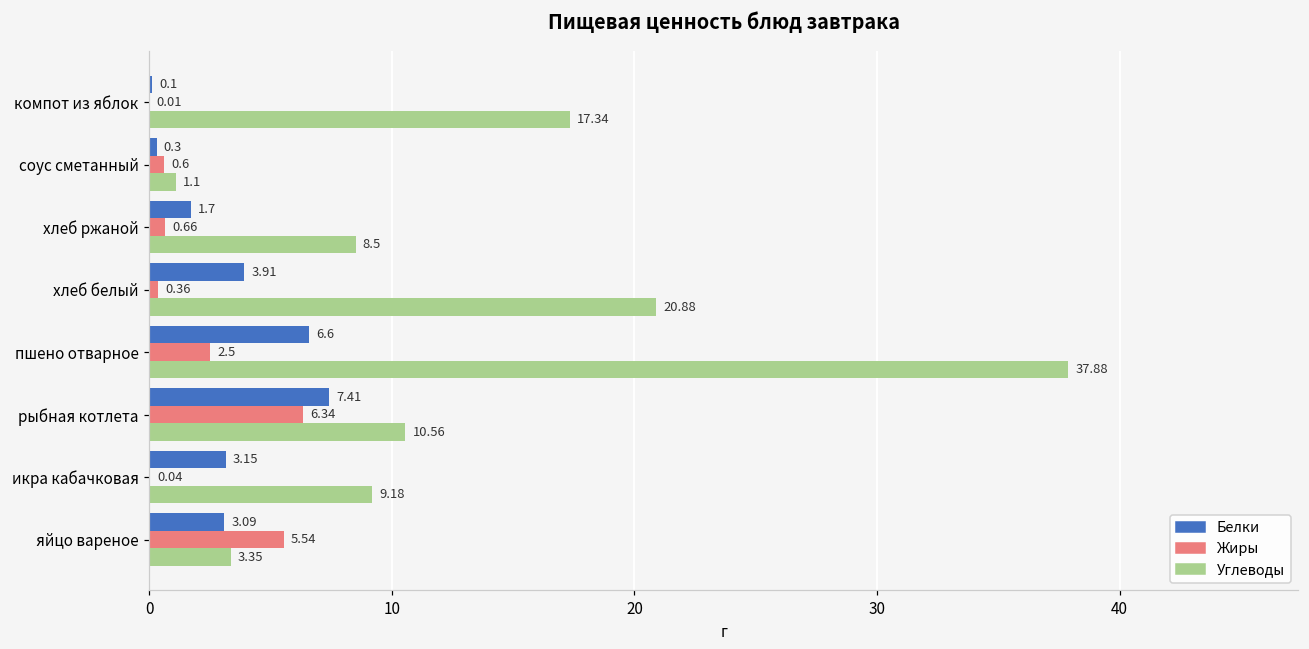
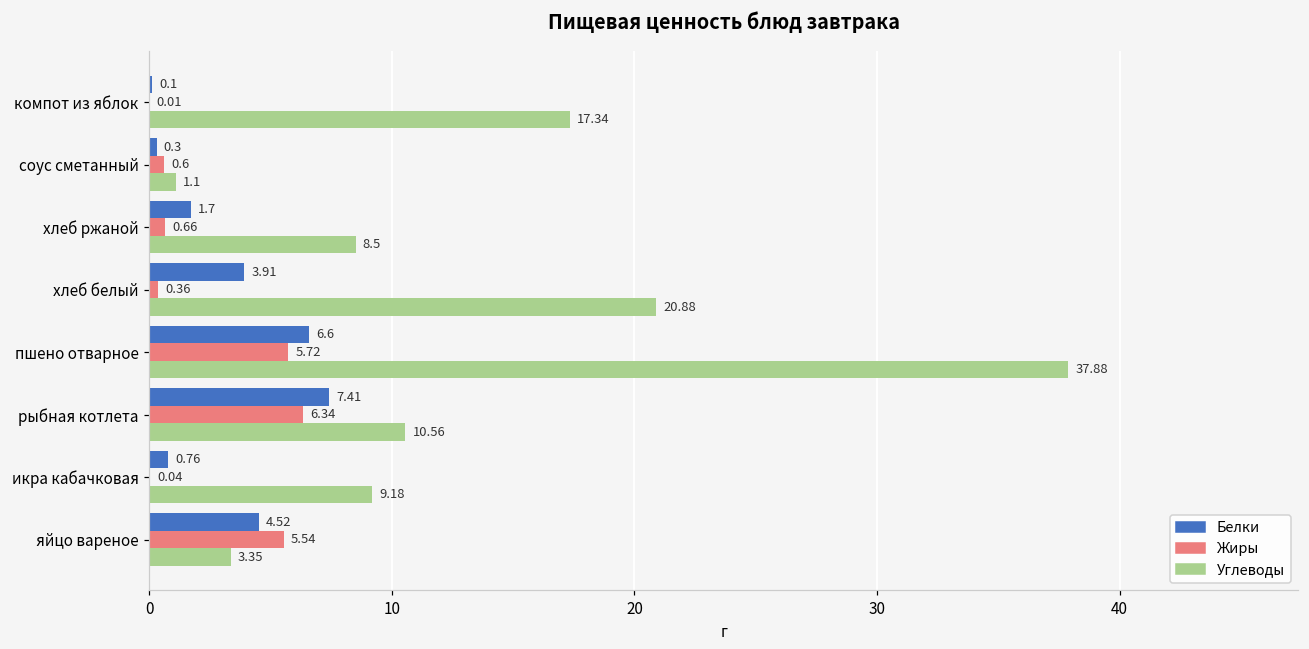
Жиры, пшено отварное: 2.5 -> 5.72
Белки, икра кабачковая: 3.15 -> 0.76
Белки, яйцо вареное: 3.09 -> 4.52
